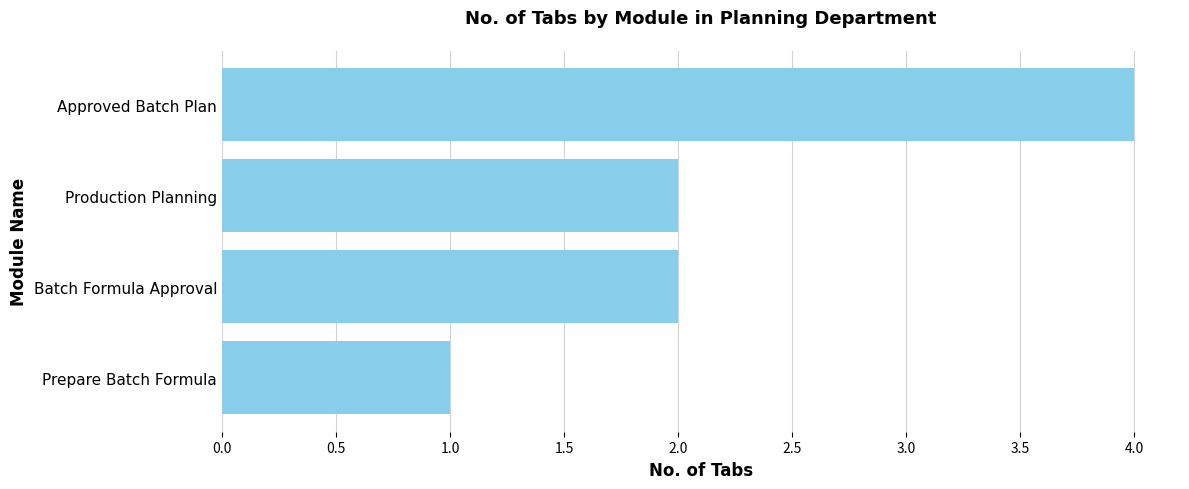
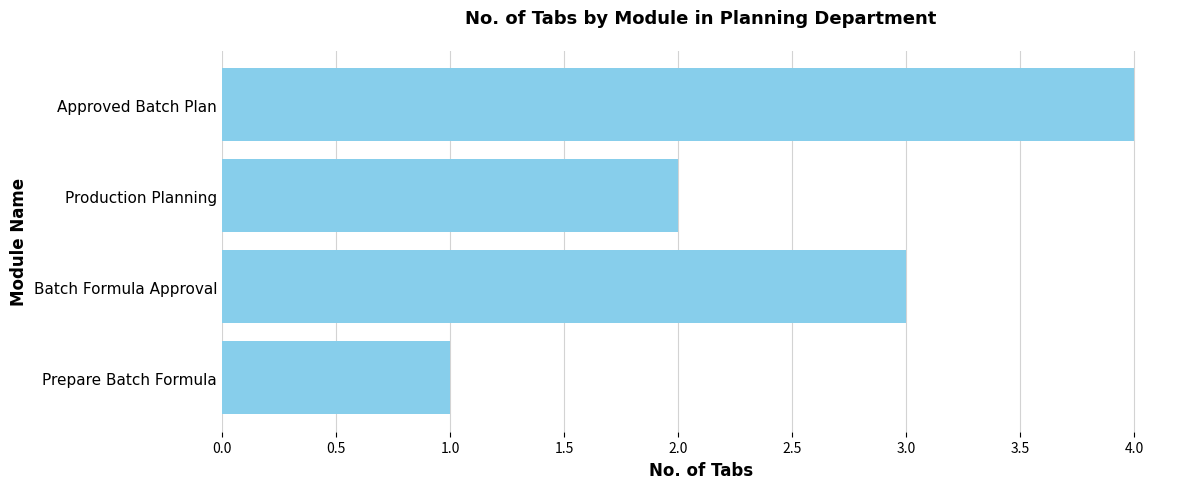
Batch Formula Approval: 2 -> 3
